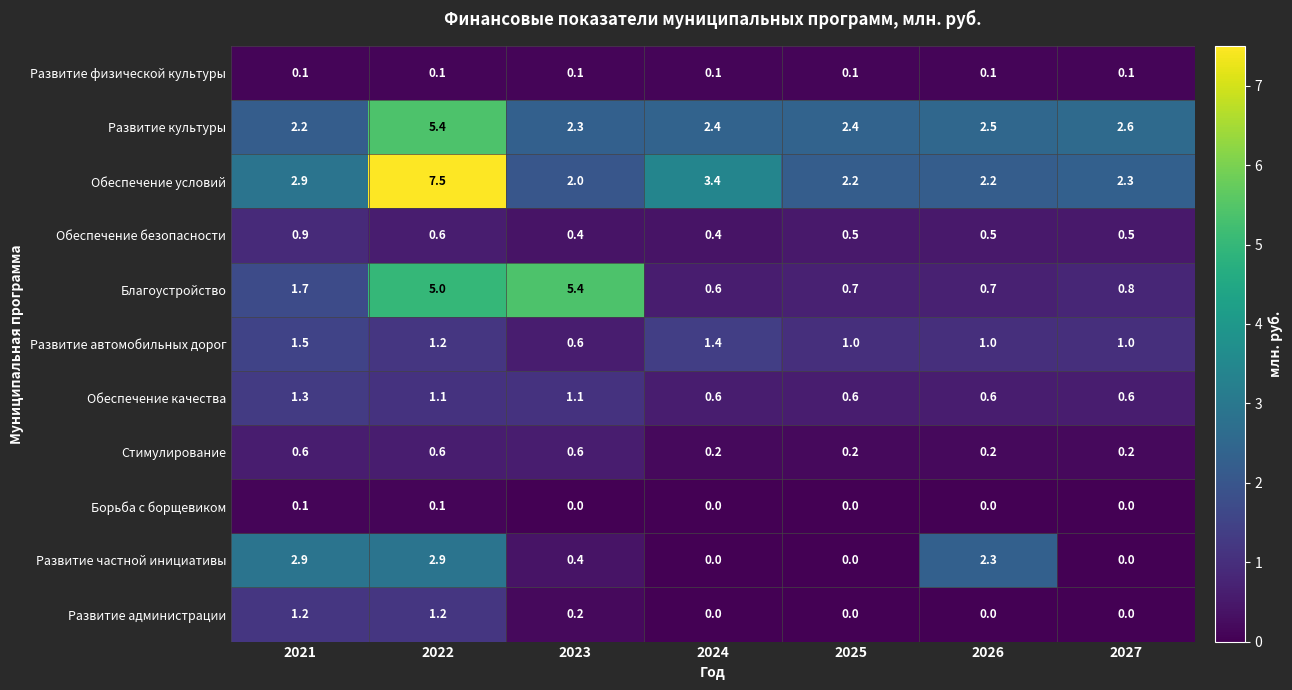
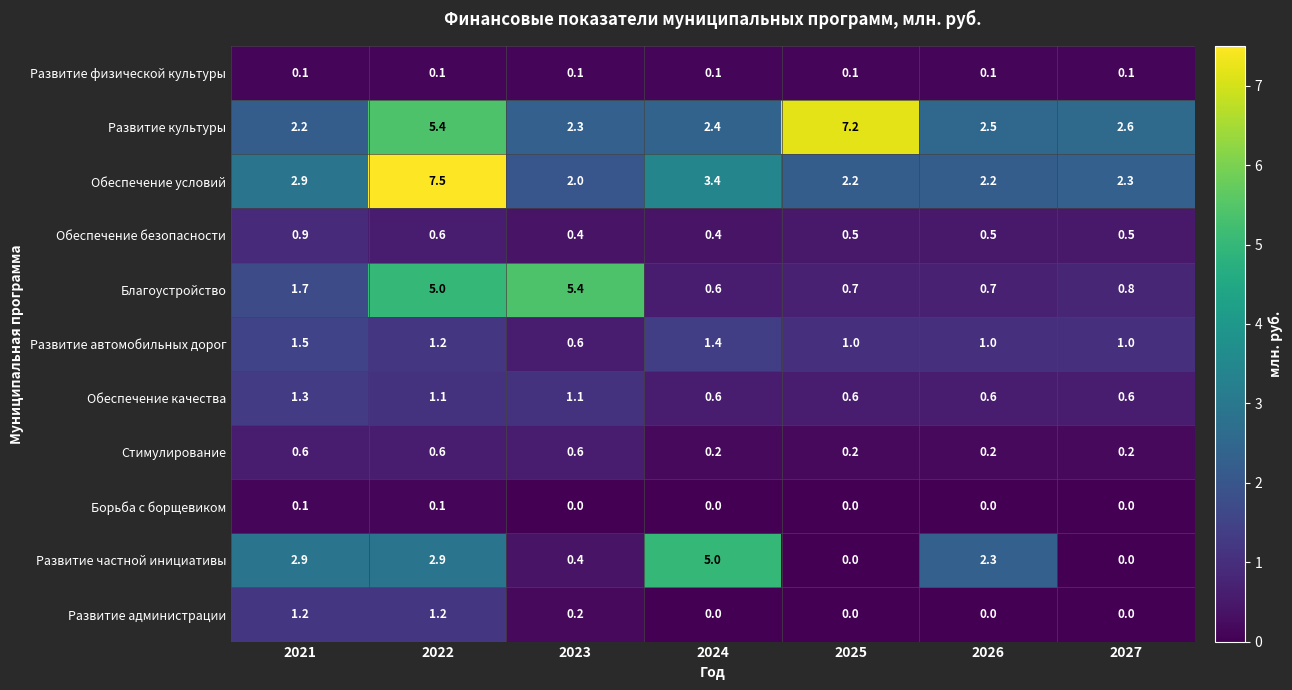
Развитие культуры, 2025: 2.4 -> 7.2
Развитие частной инициативы, 2024: 0.0 -> 5.0
